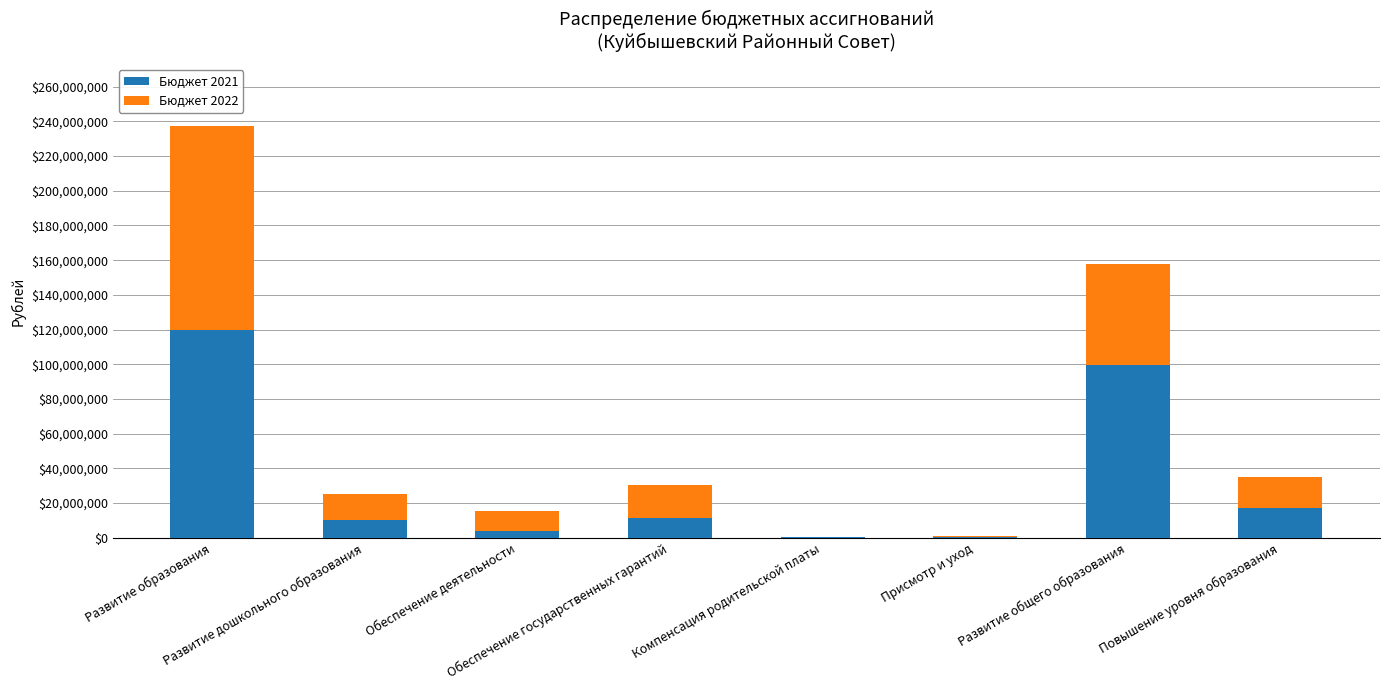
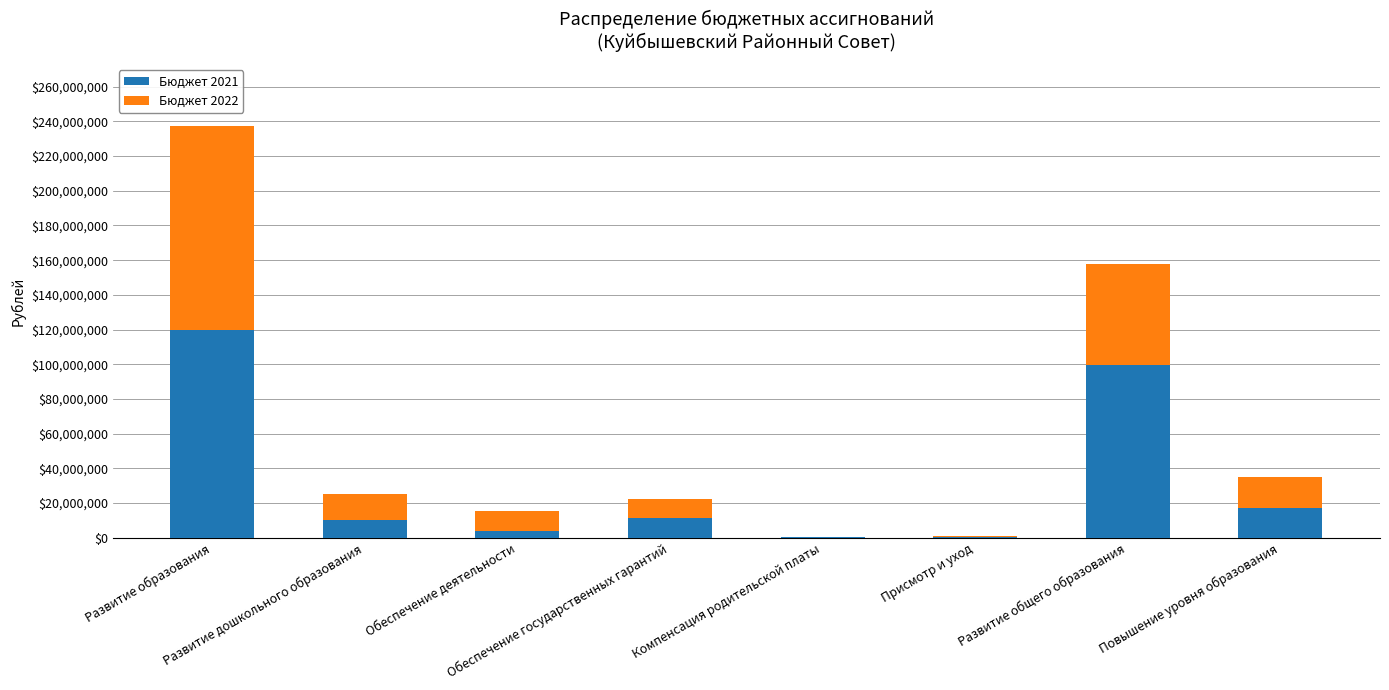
Бюджет 2022, Обеспечение государственных гарантий: $19,000,000 -> $11,000,000
